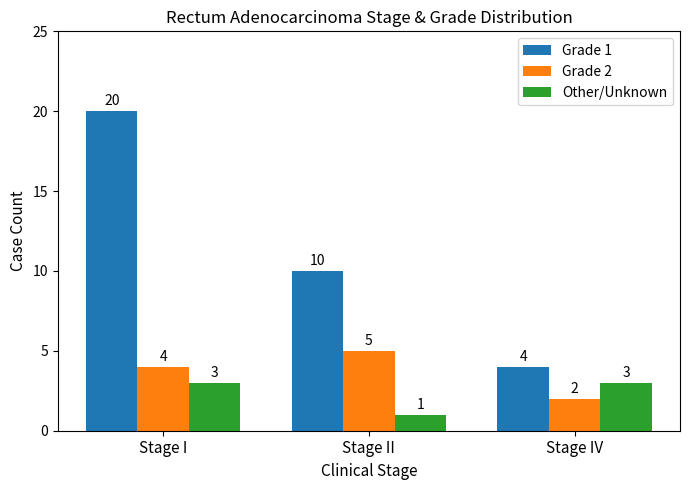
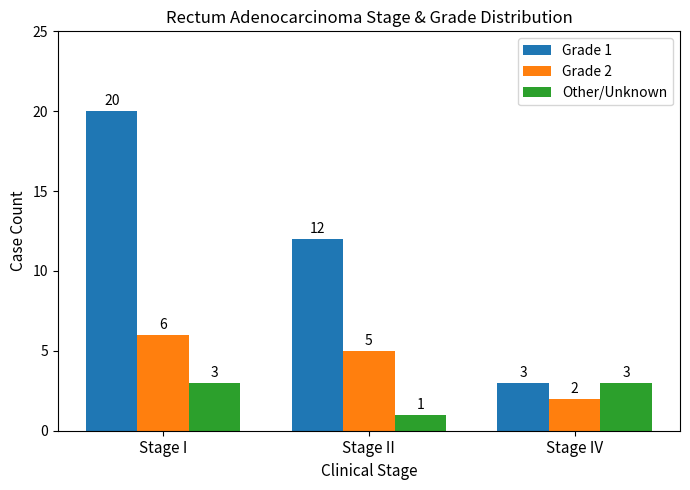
Grade 2, Stage I: 4 -> 6
Grade 1, Stage II: 10 -> 12
Grade 1, Stage IV: 4 -> 3
